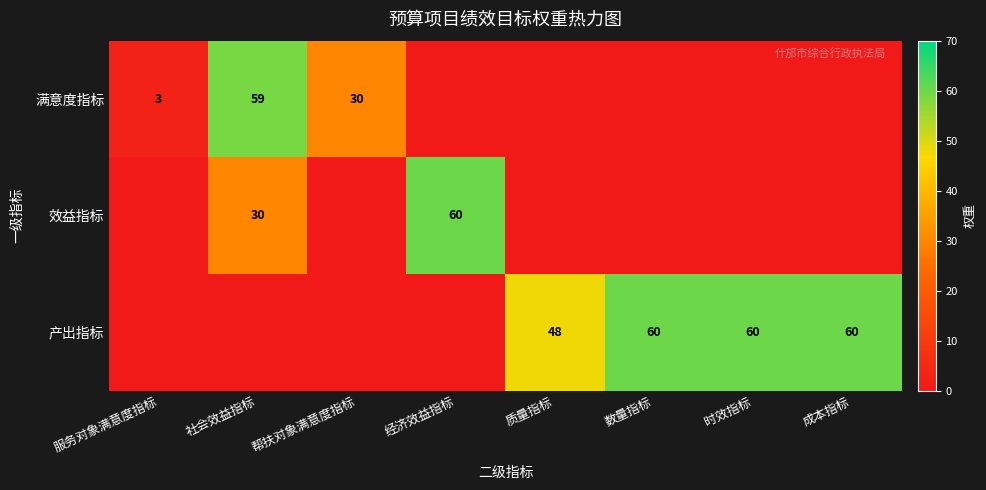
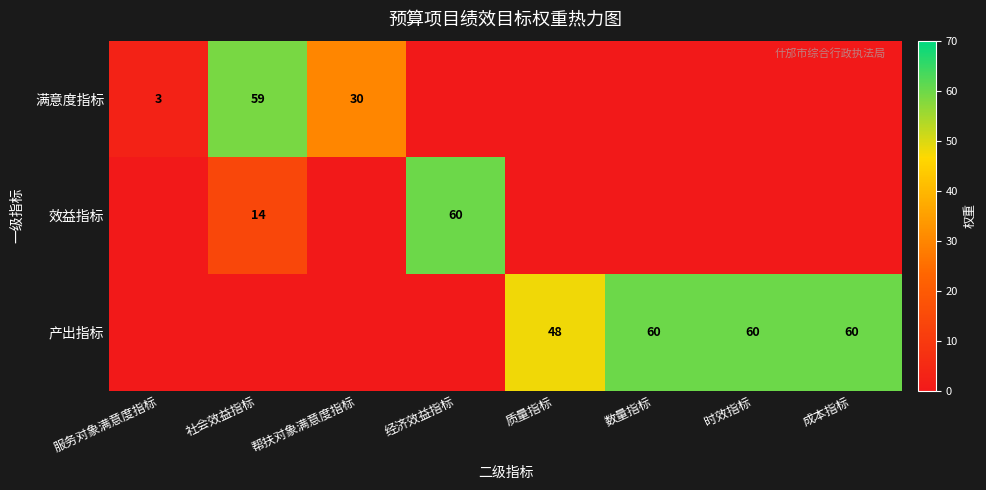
效益指标, 社会效益指标: 30 -> 14
